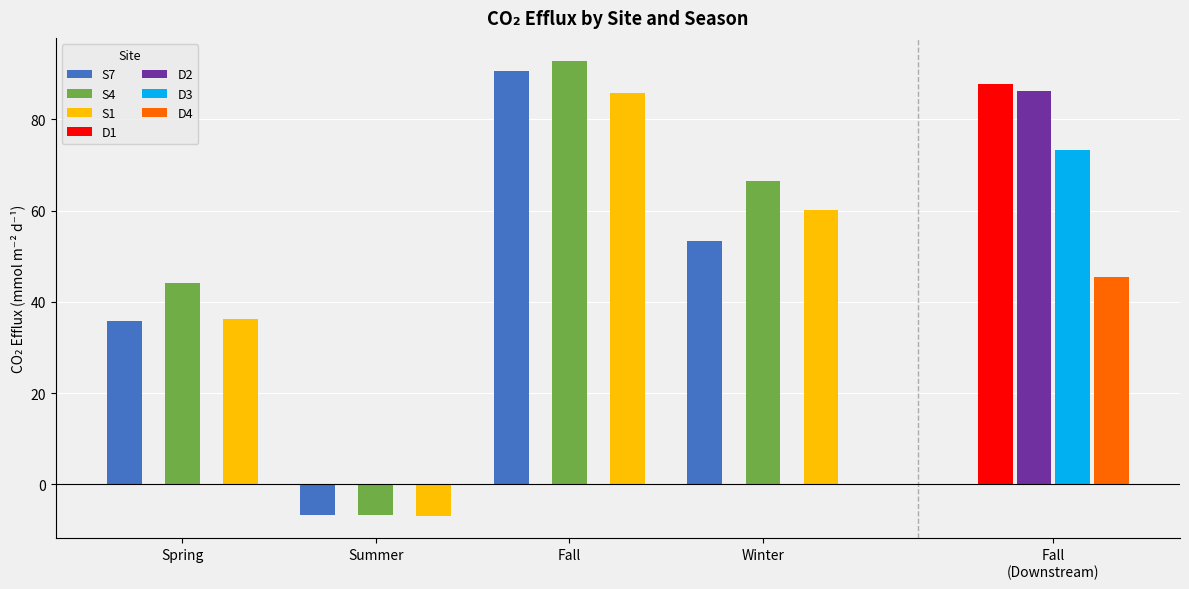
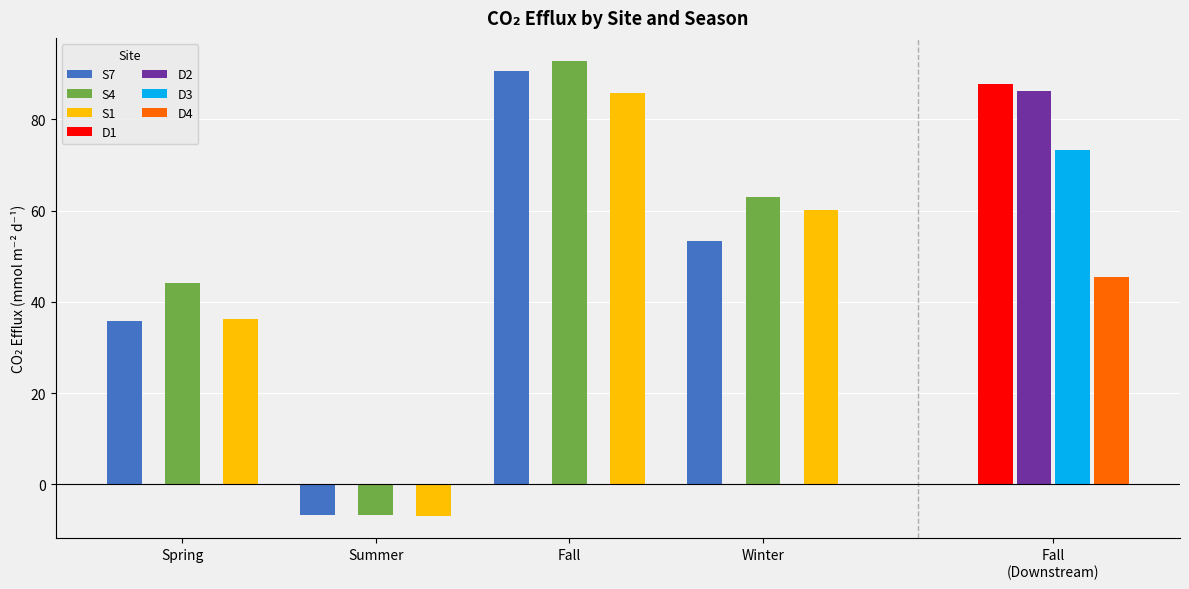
S4, Winter: 66 -> 63
